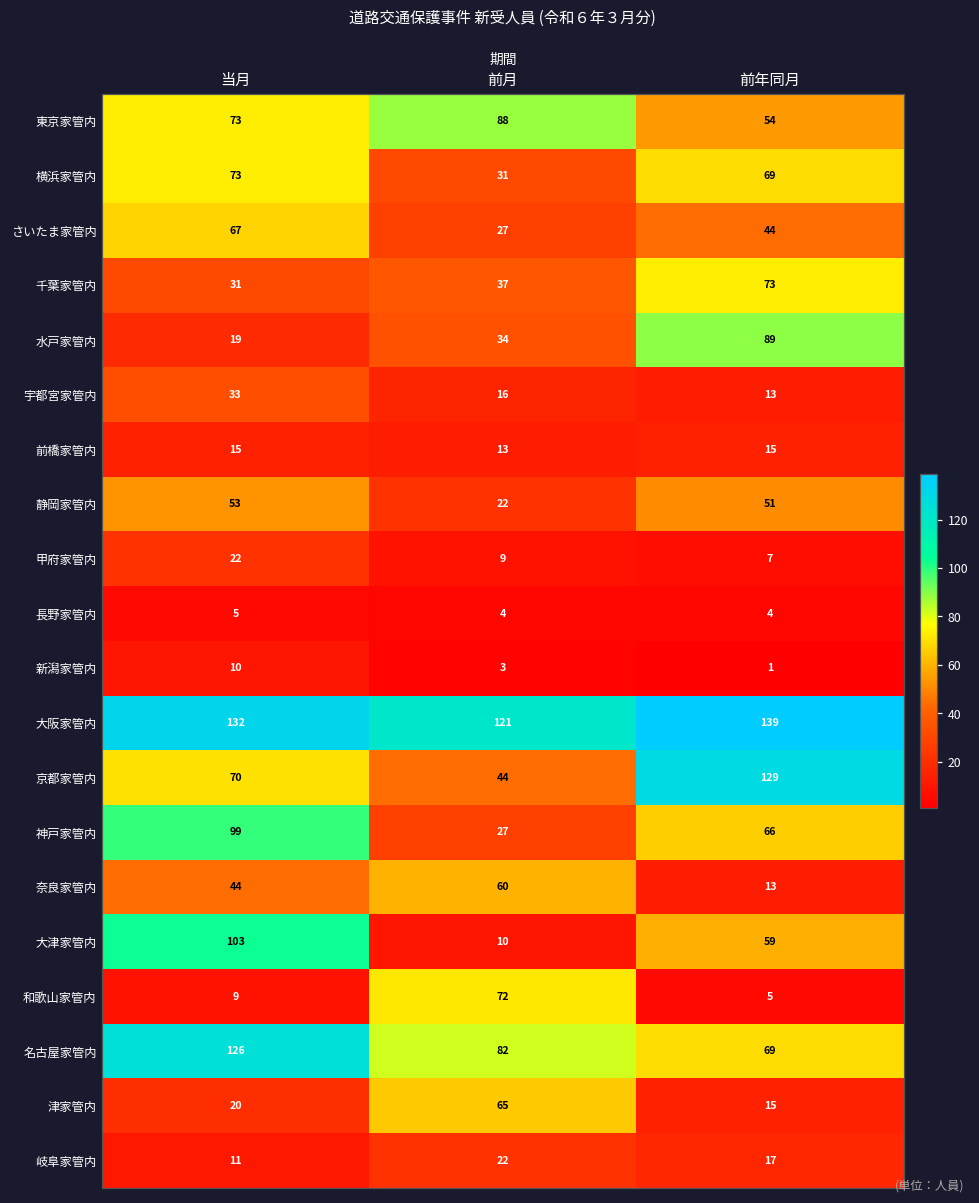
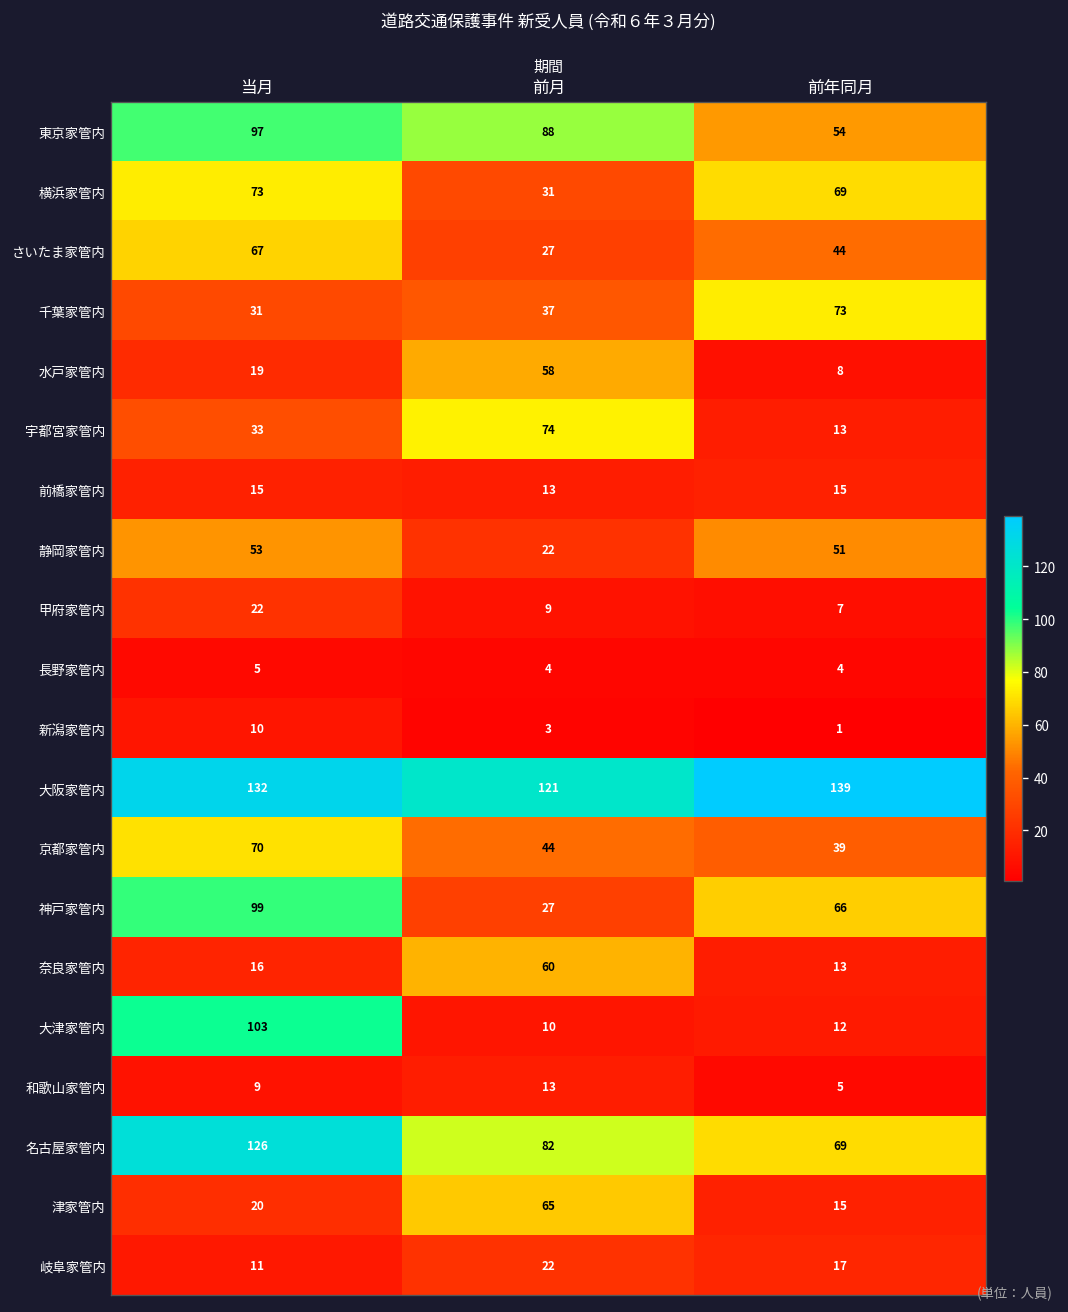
東京家管内, 当月: 73 -> 97
水戸家管内, 前月: 34 -> 58
水戸家管内, 前年同月: 89 -> 8
宇都宮家管内, 前月: 16 -> 74
京都家管内, 前年同月: 129 -> 39
奈良家管内, 当月: 44 -> 16
大津家管内, 前年同月: 59 -> 12
和歌山家管内, 前月: 72 -> 13
